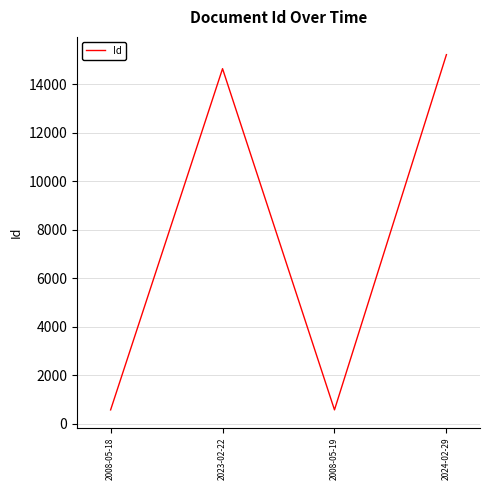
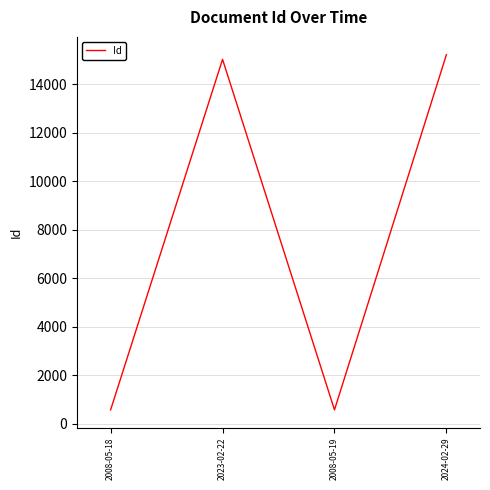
2023-02-22: 14600 -> 15000
